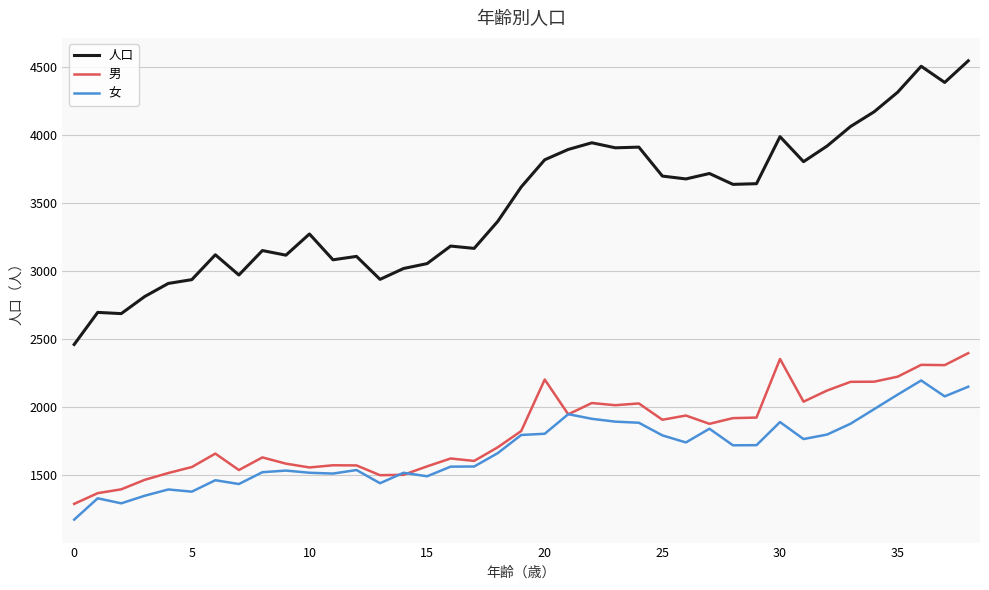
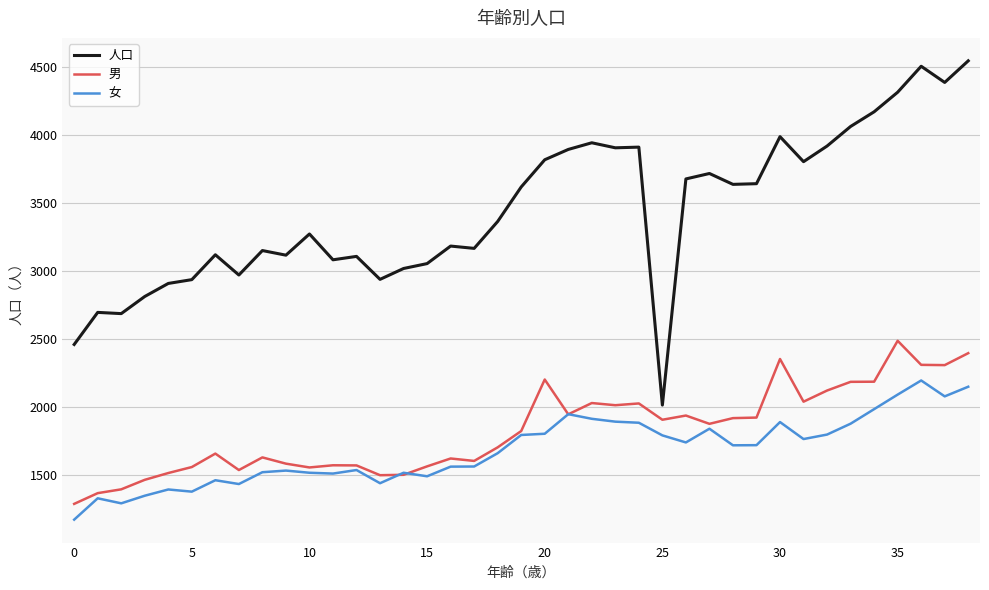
人口, 25: 3700 -> 2020
男, 35: 2230 -> 2490
